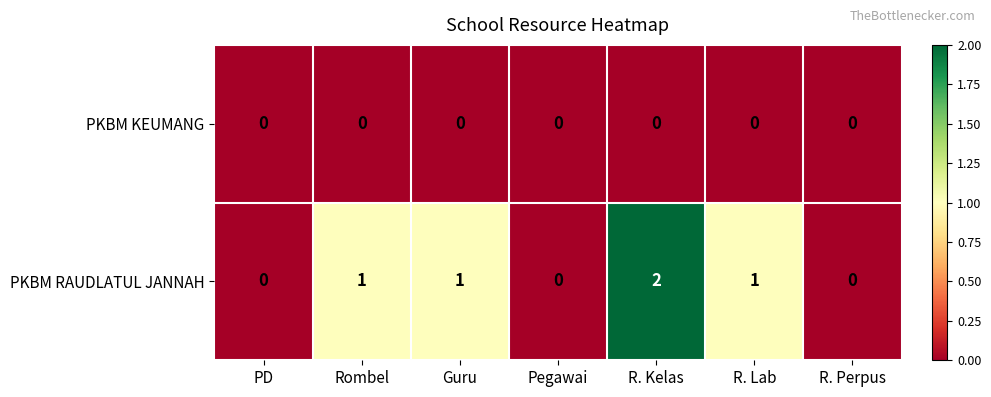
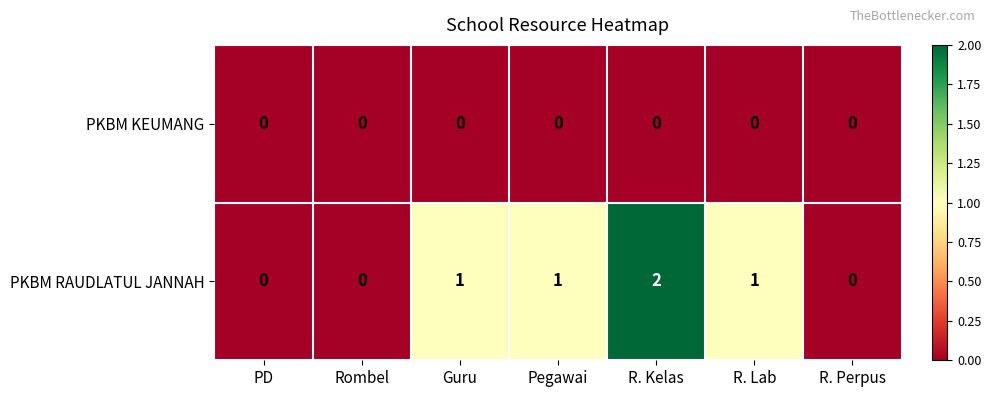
PKBM RAUDLATUL JANNAH, Rombel: 1 -> 0
PKBM RAUDLATUL JANNAH, Pegawai: 0 -> 1
